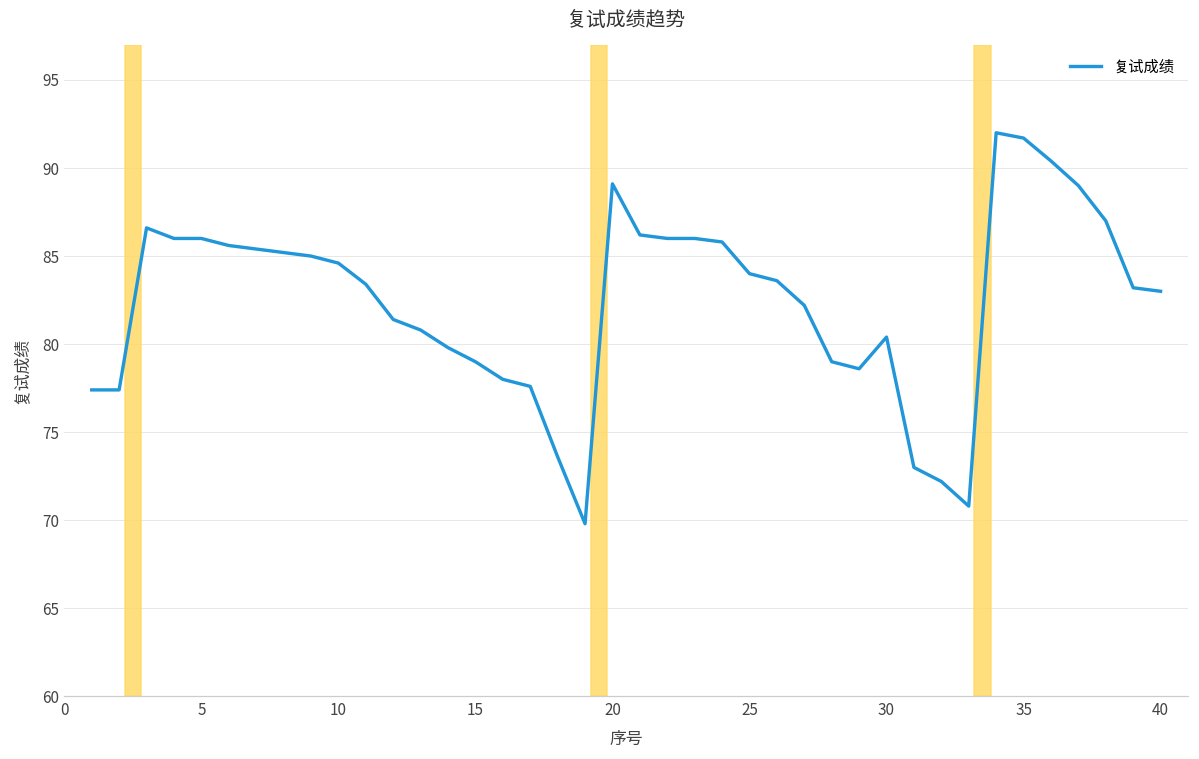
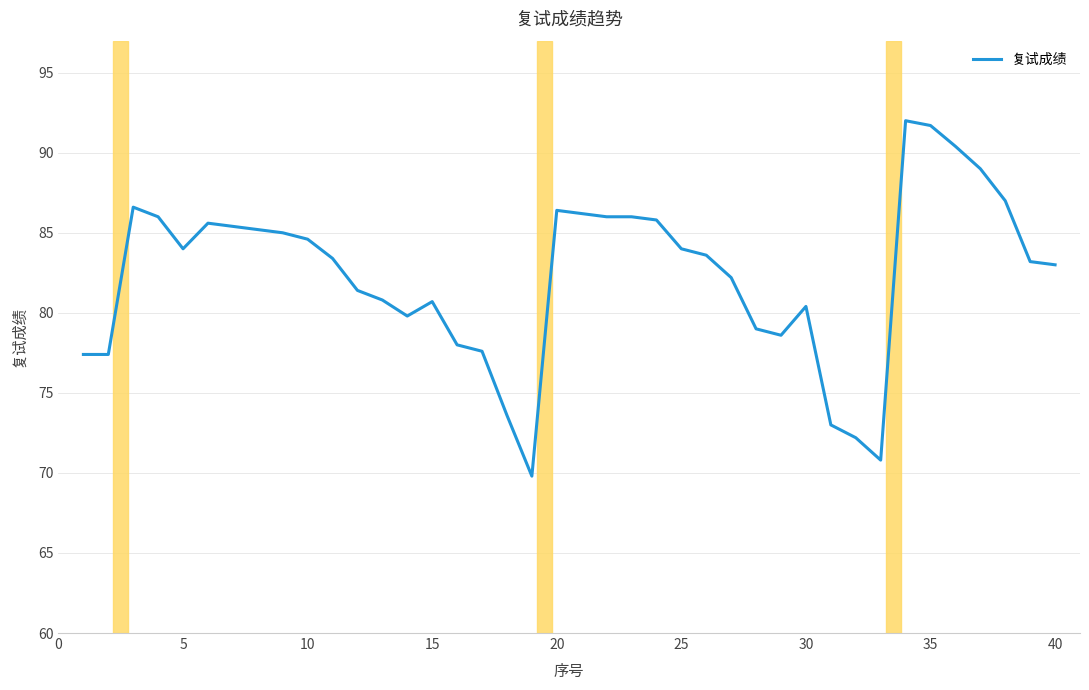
5: 86 -> 84
15: 79.0 -> 80.7
20: 89.1 -> 86.4
